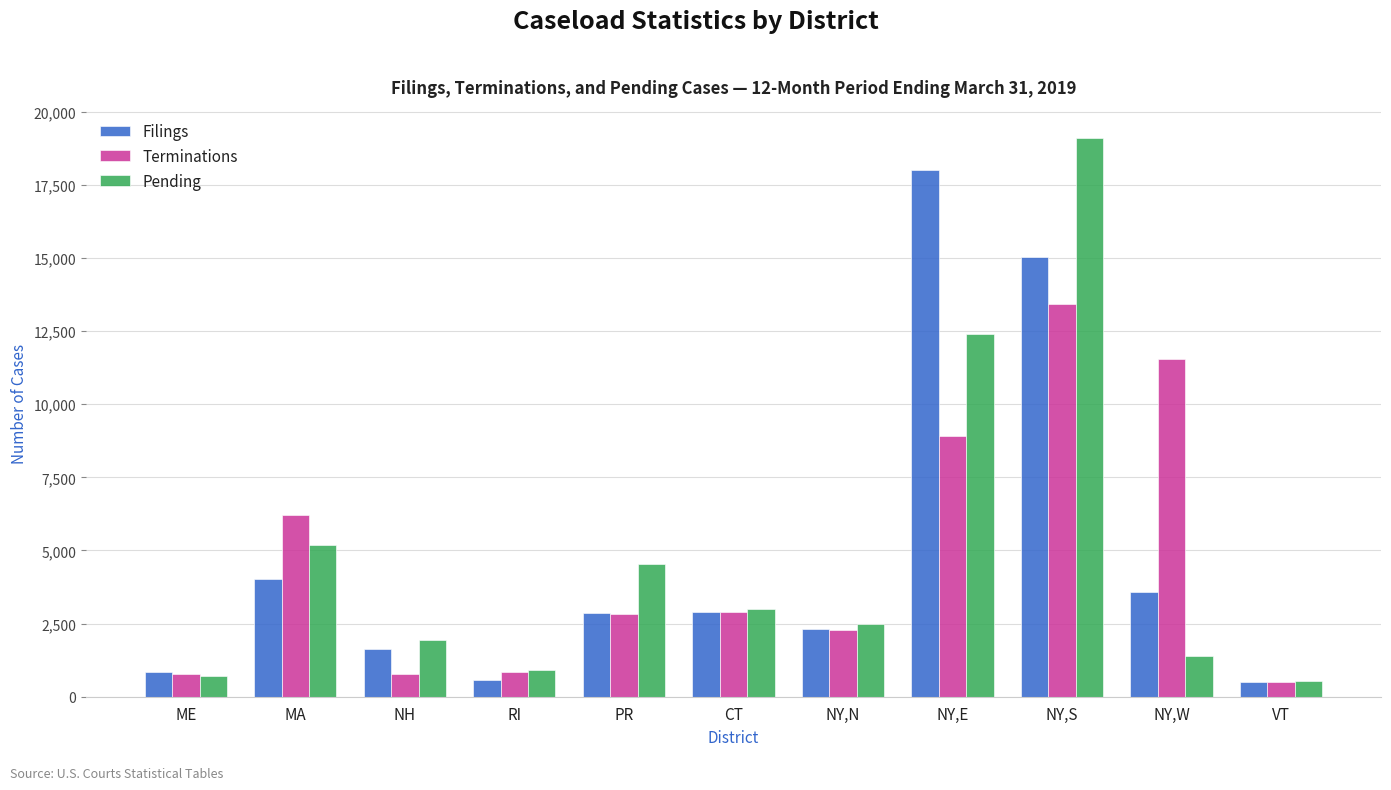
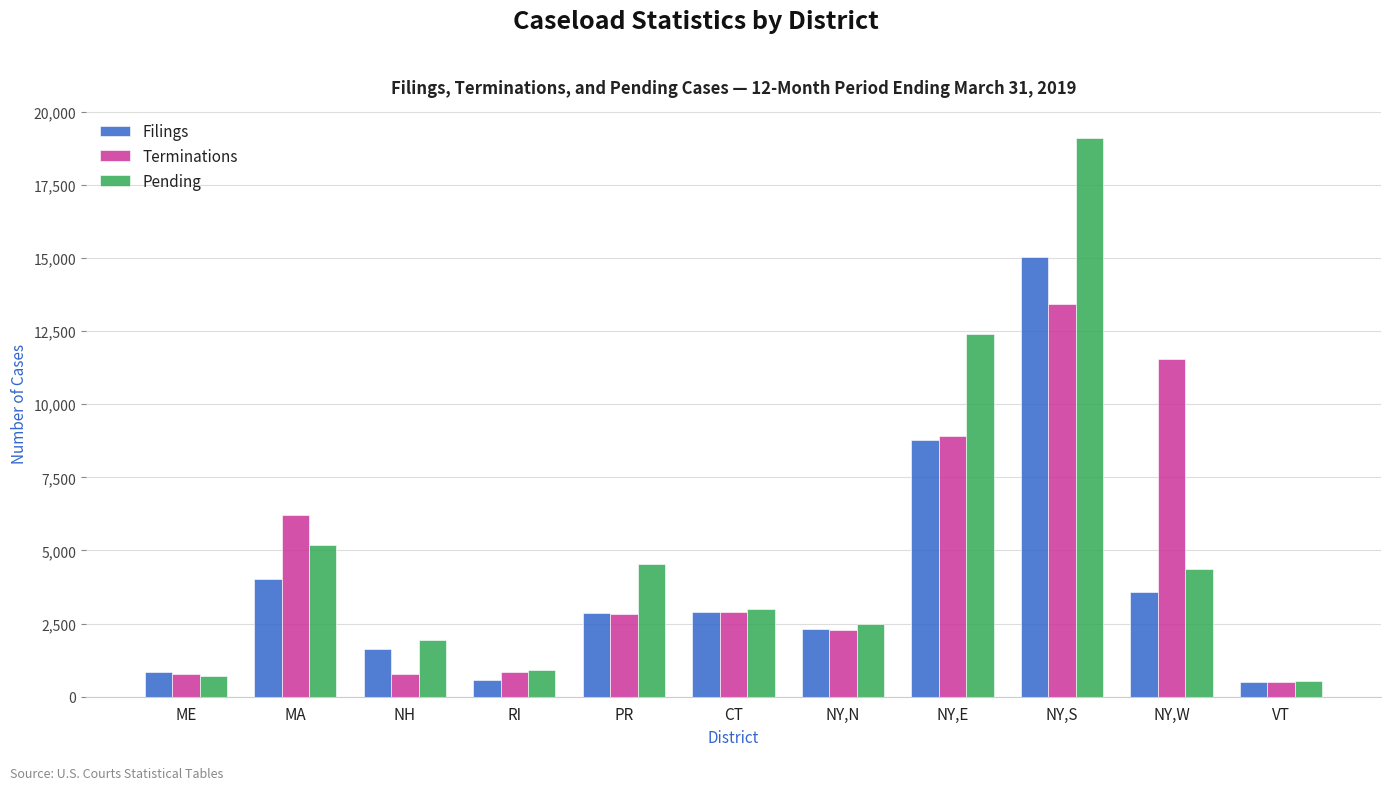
Filings, NY,E: 18,000 -> 8,800
Pending, NY,W: 1,400 -> 4,400
